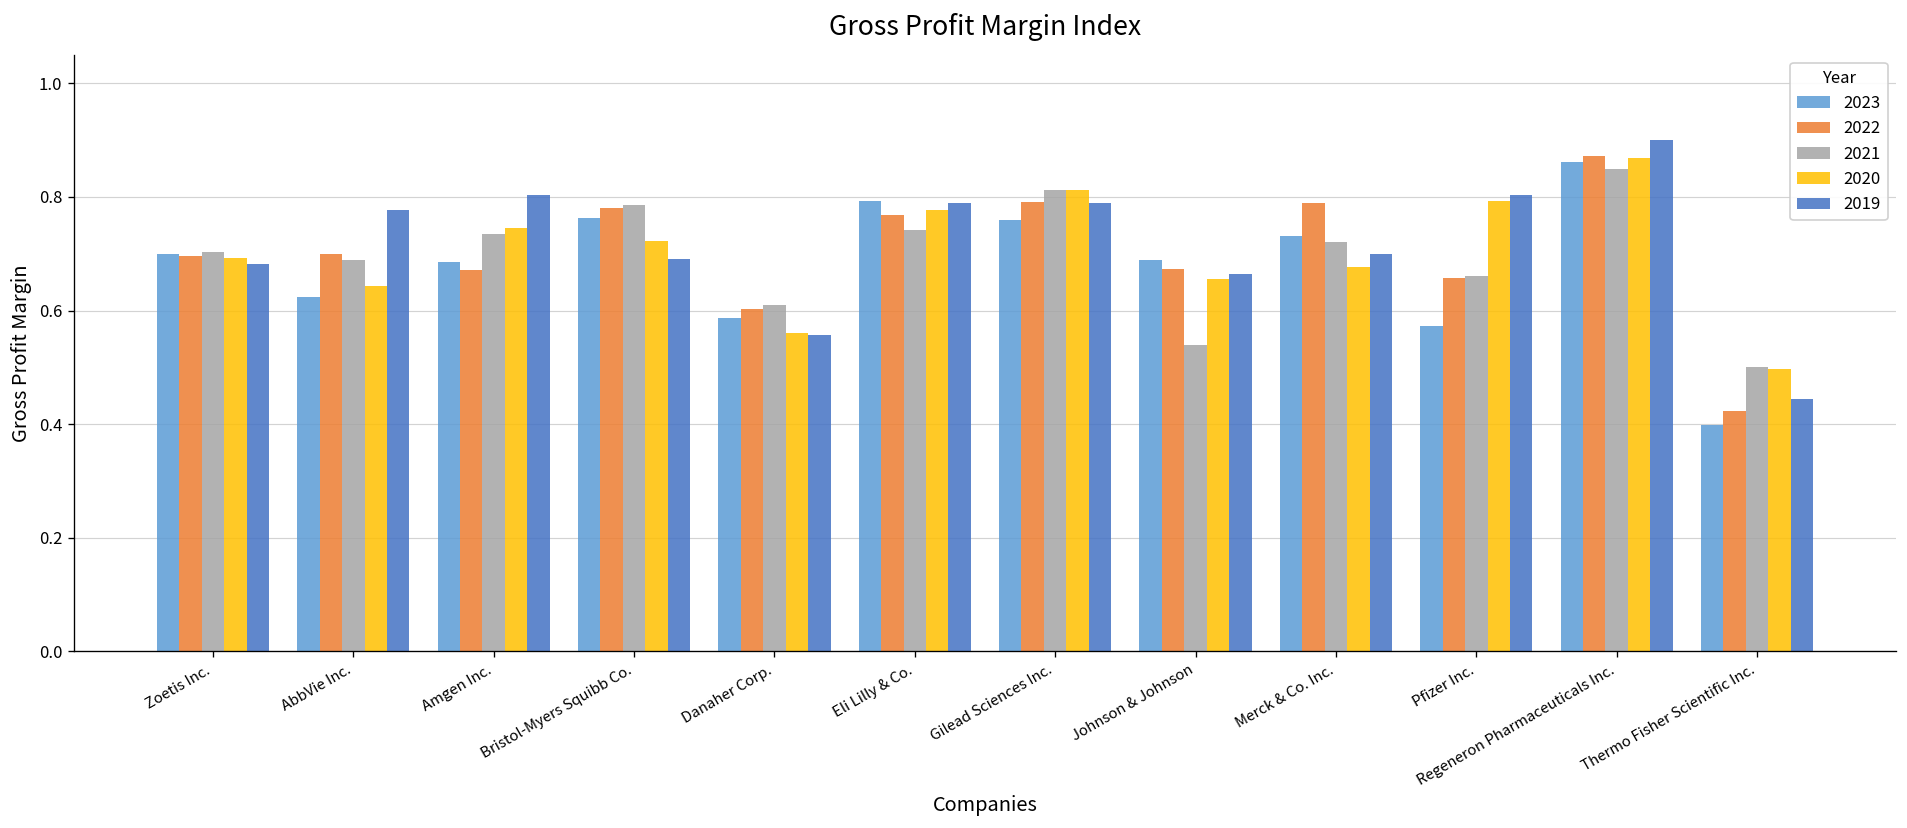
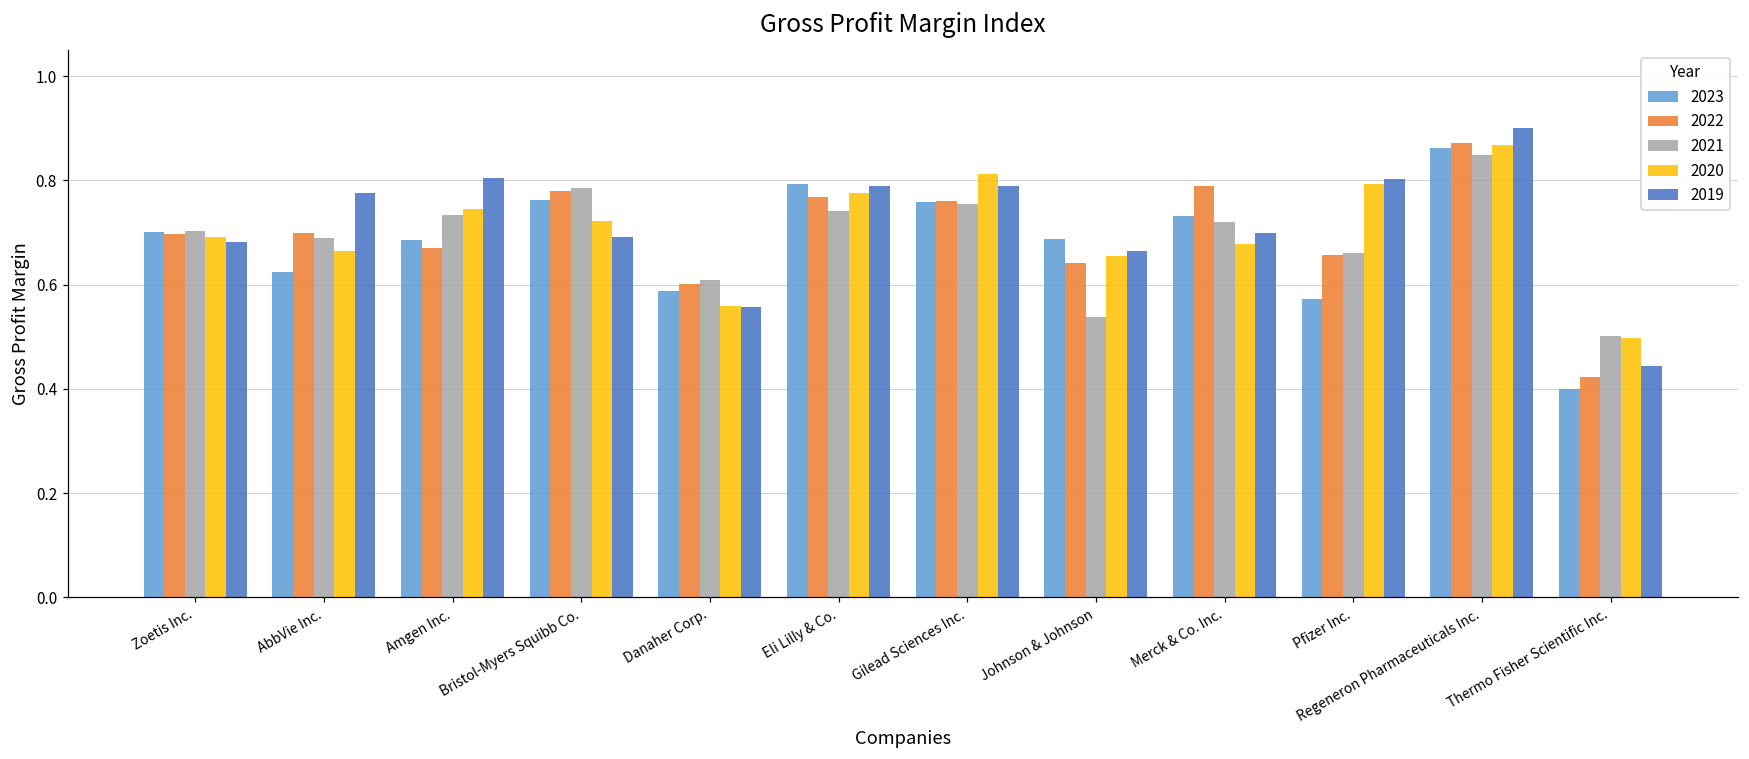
2020, AbbVie Inc.: 0.64 -> 0.66
2022, Gilead Sciences Inc.: 0.79 -> 0.76
2021, Gilead Sciences Inc.: 0.81 -> 0.76
2022, Johnson & Johnson: 0.67 -> 0.64
